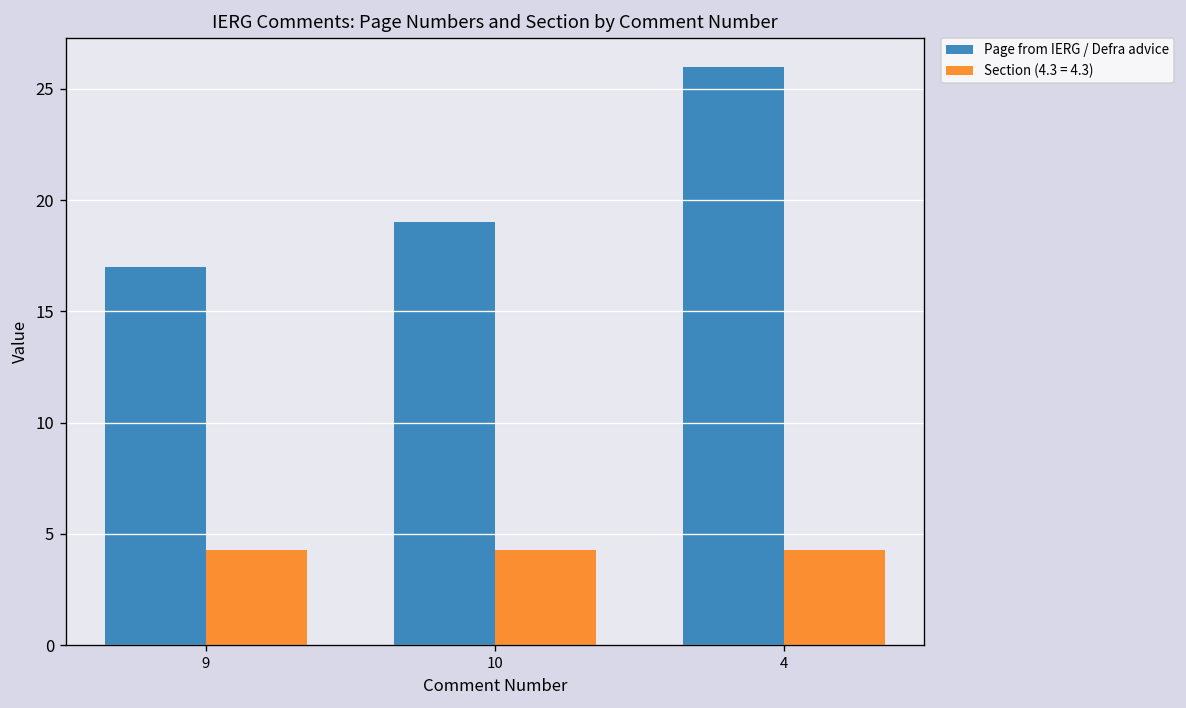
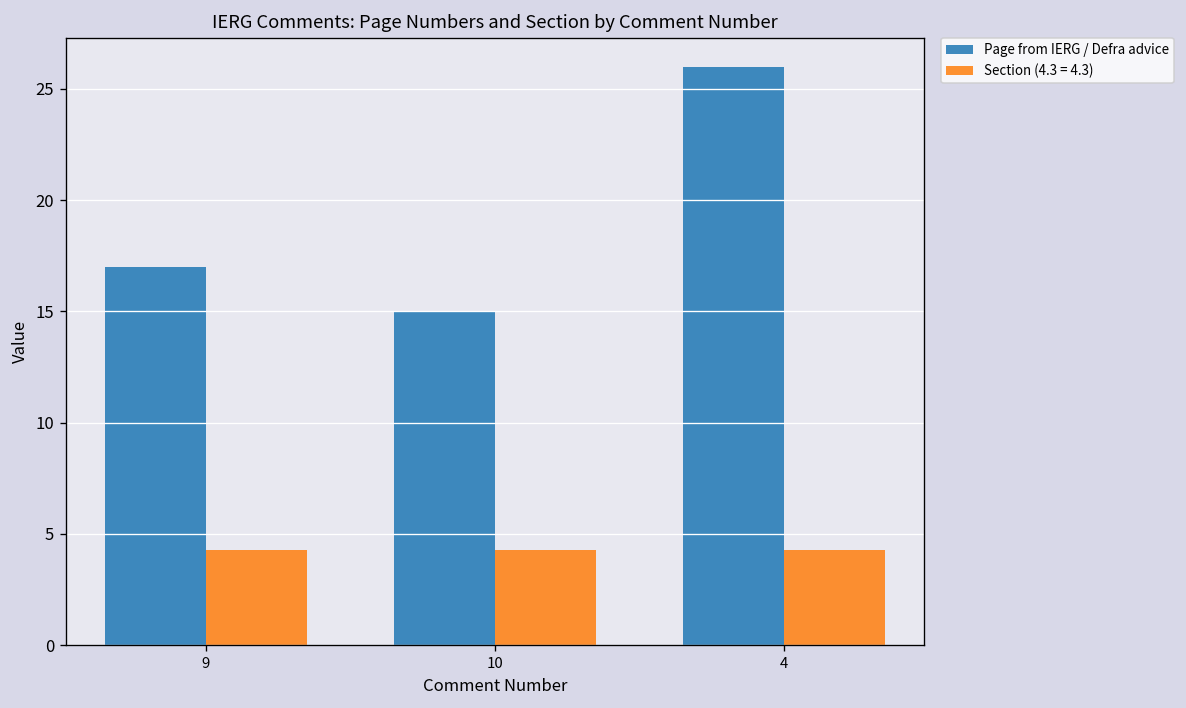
Page from IERG / Defra advice, 10: 19 -> 15
